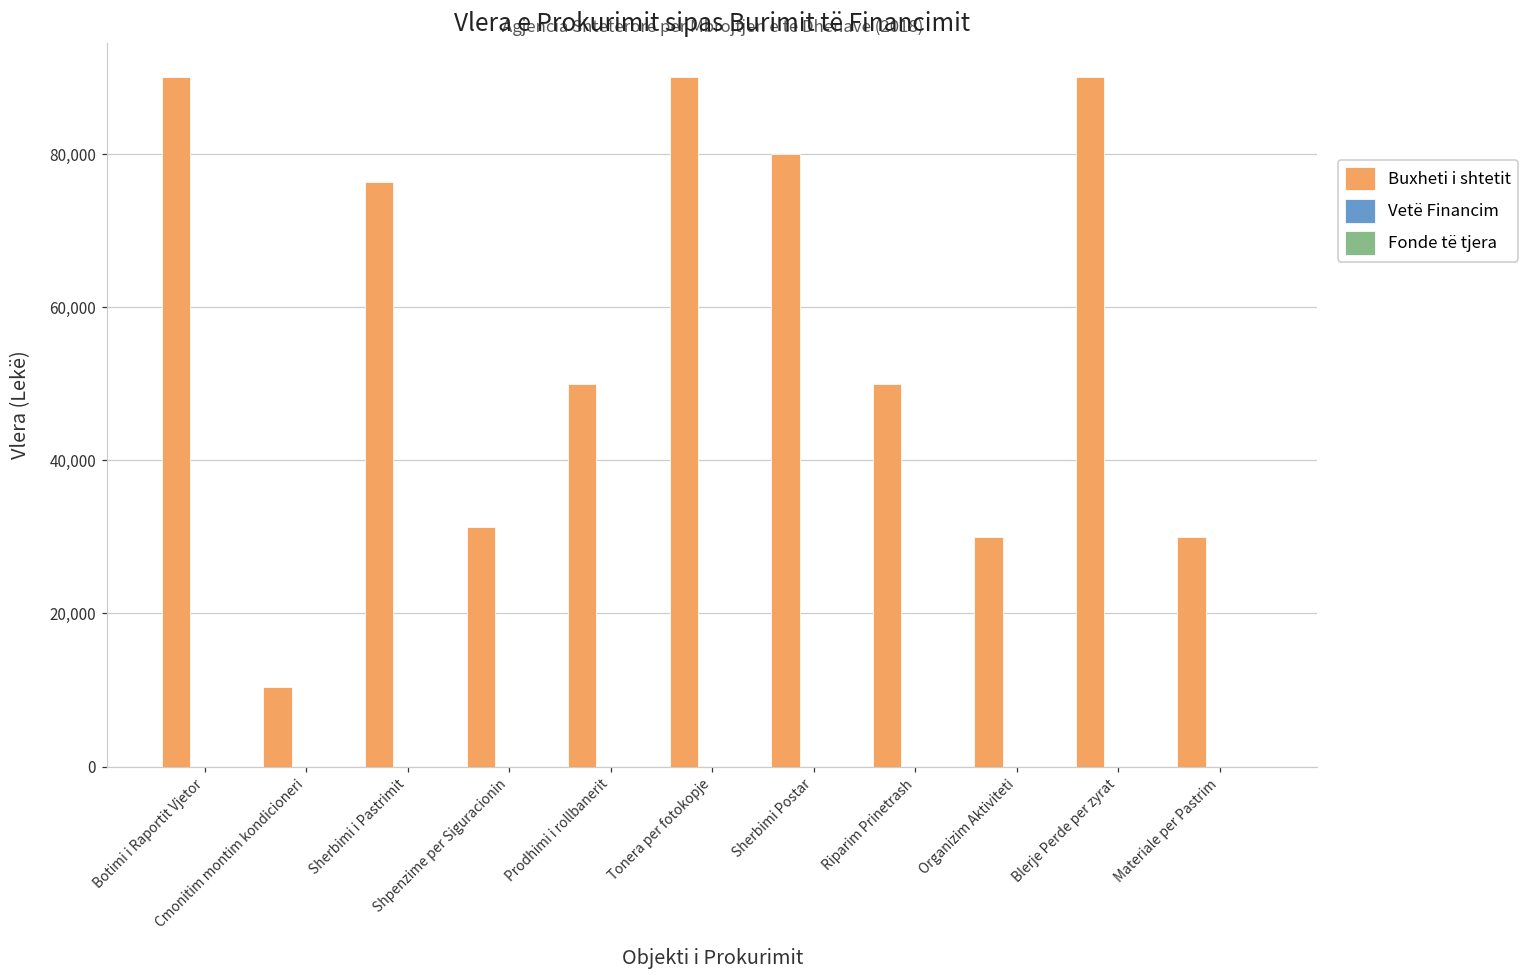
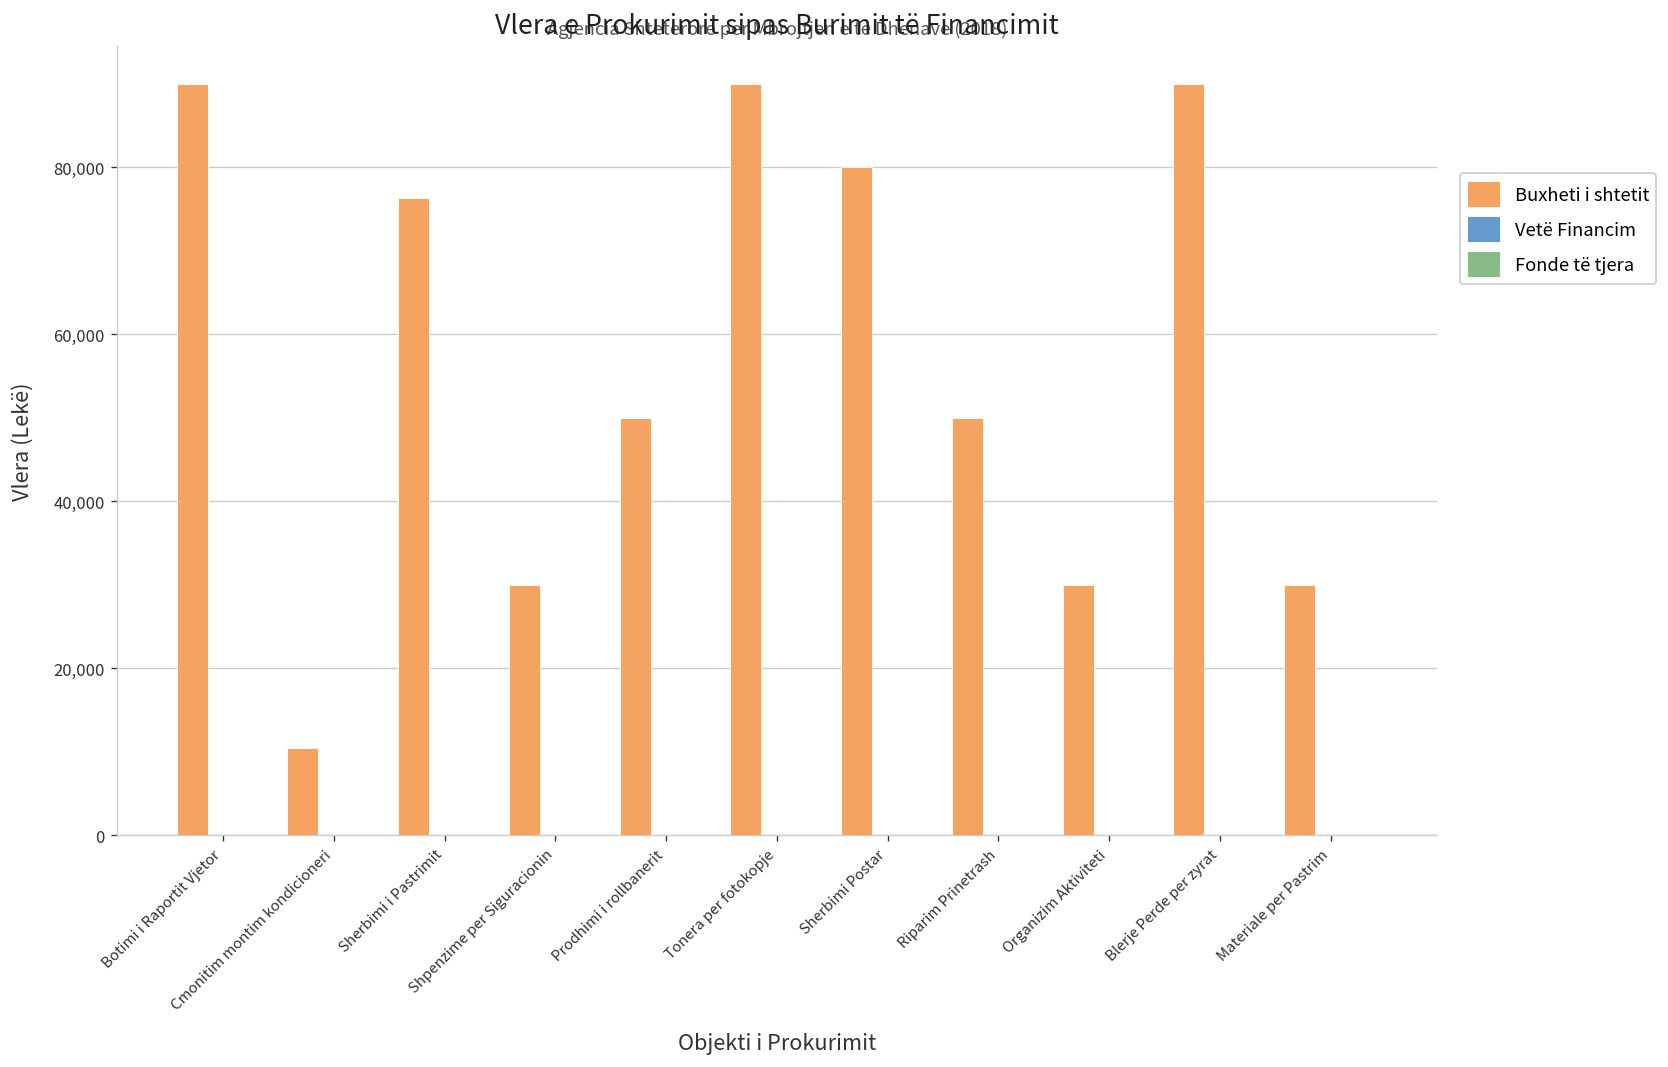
Buxheti i shtetit, Shpenzime per Siguracionin: 31,000 -> 30,000
